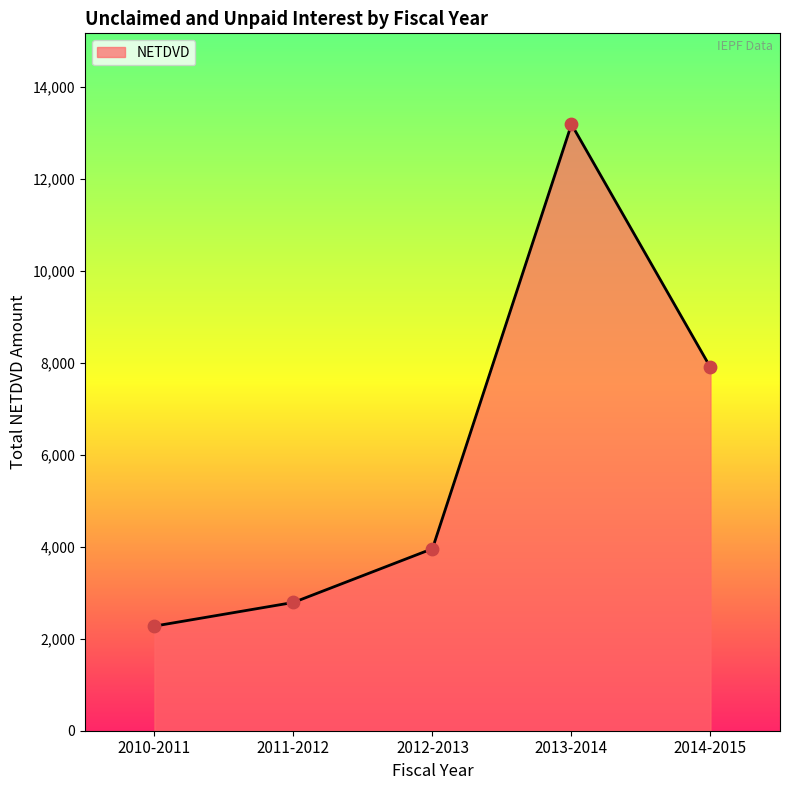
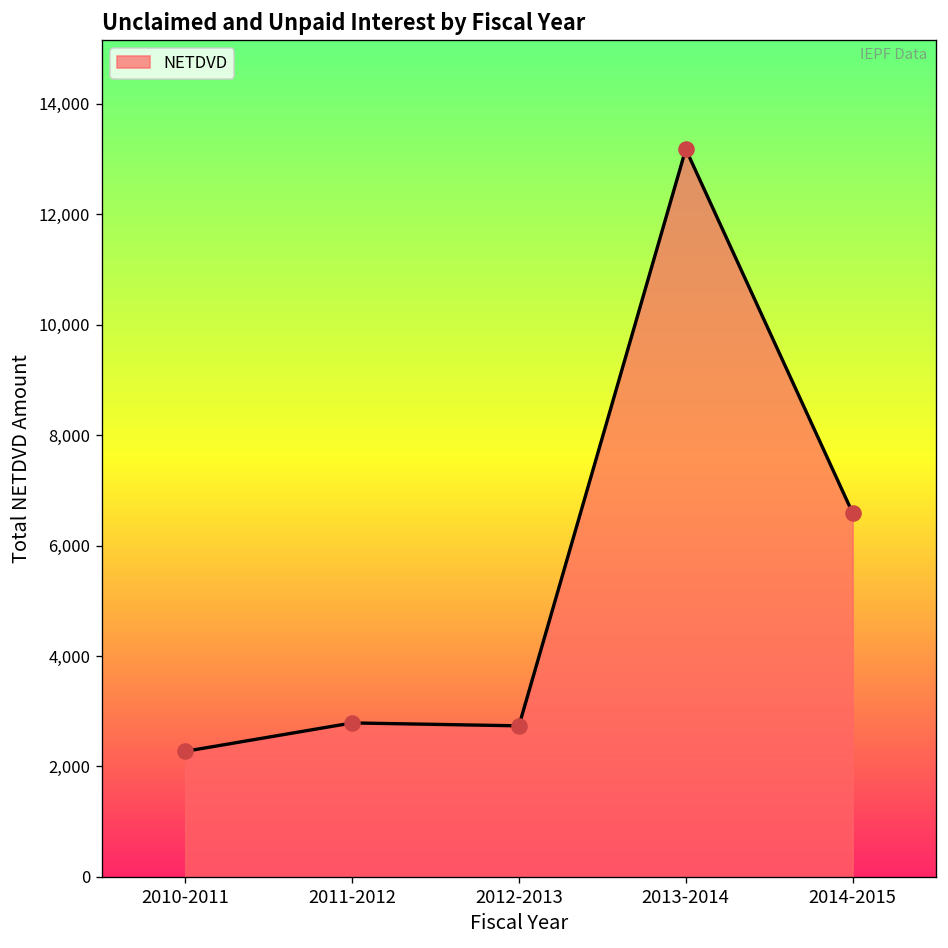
2012-2013: 4,000 -> 2,700
2014-2015: 7,900 -> 6,600
